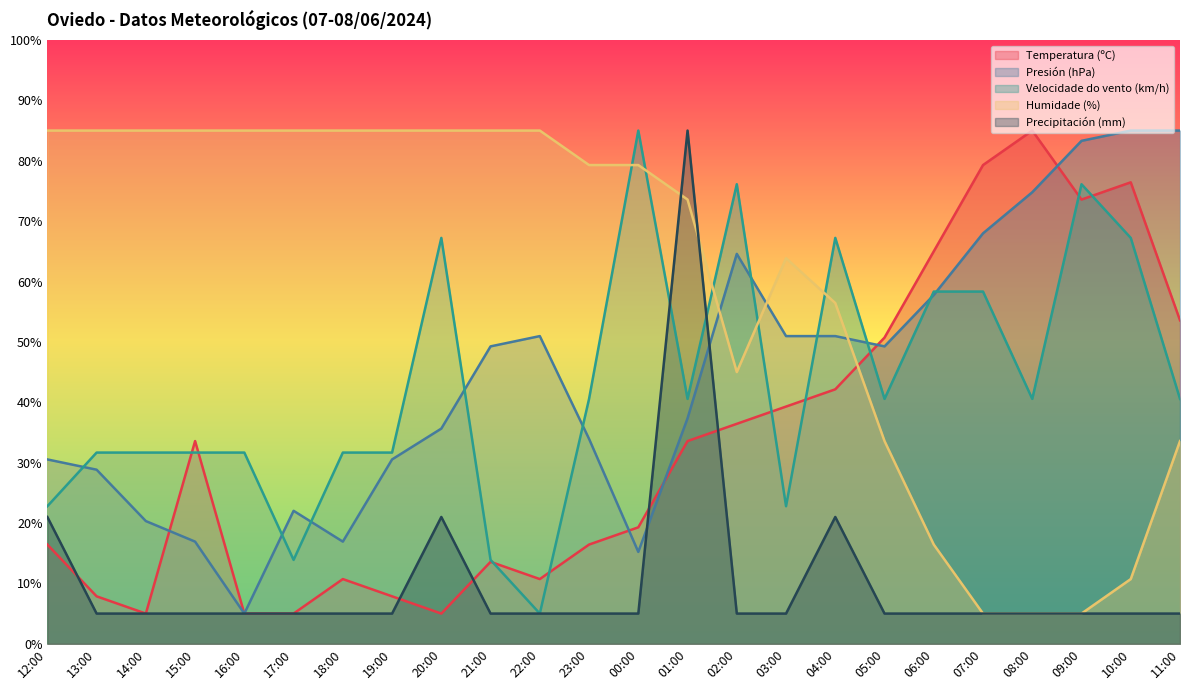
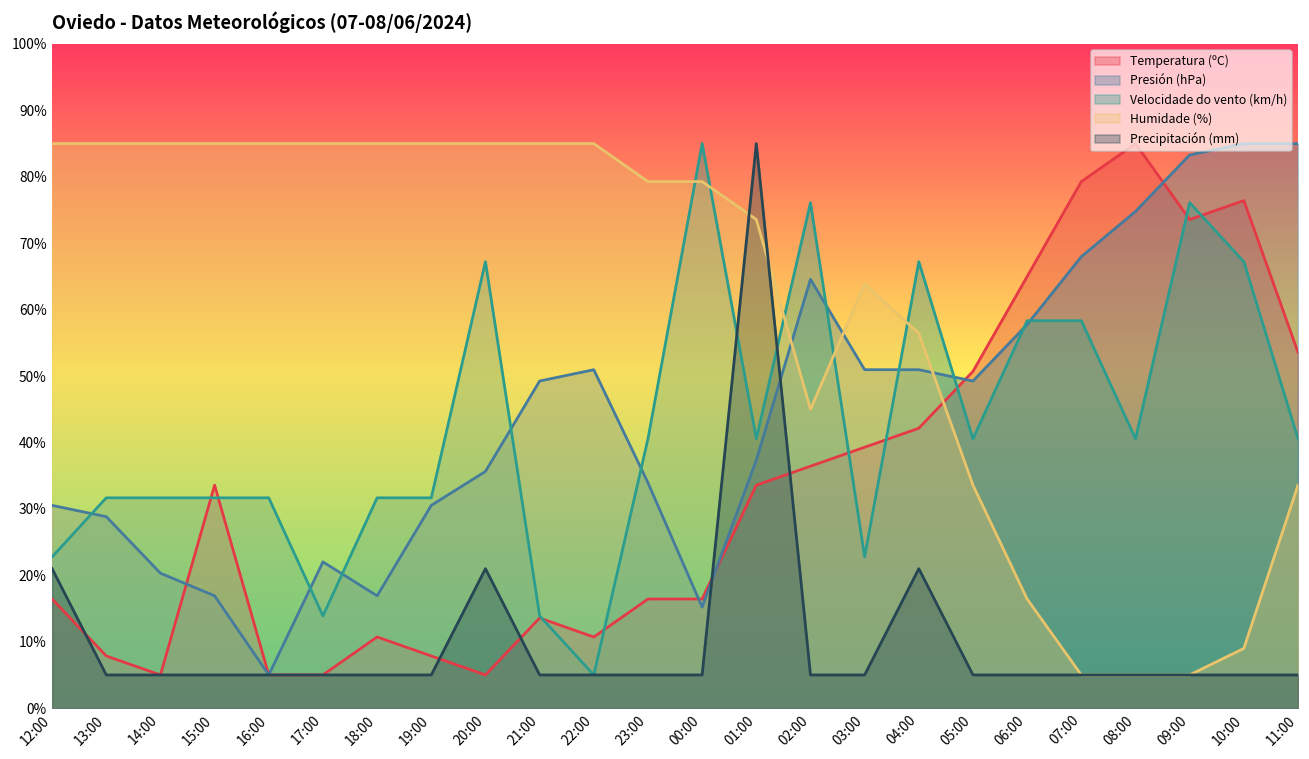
Temperatura (ºC), 00:00: 19% -> 16%
Humidade (%), 10:00: 11% -> 9%
